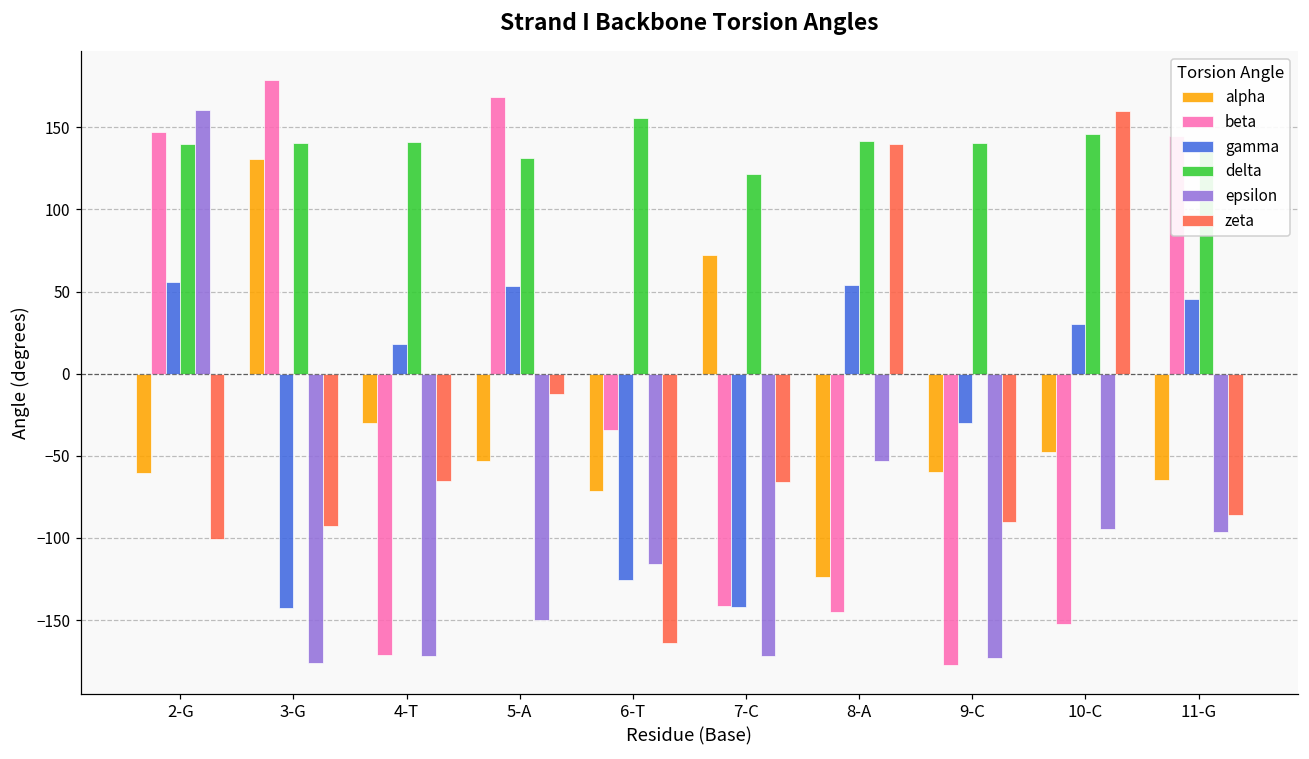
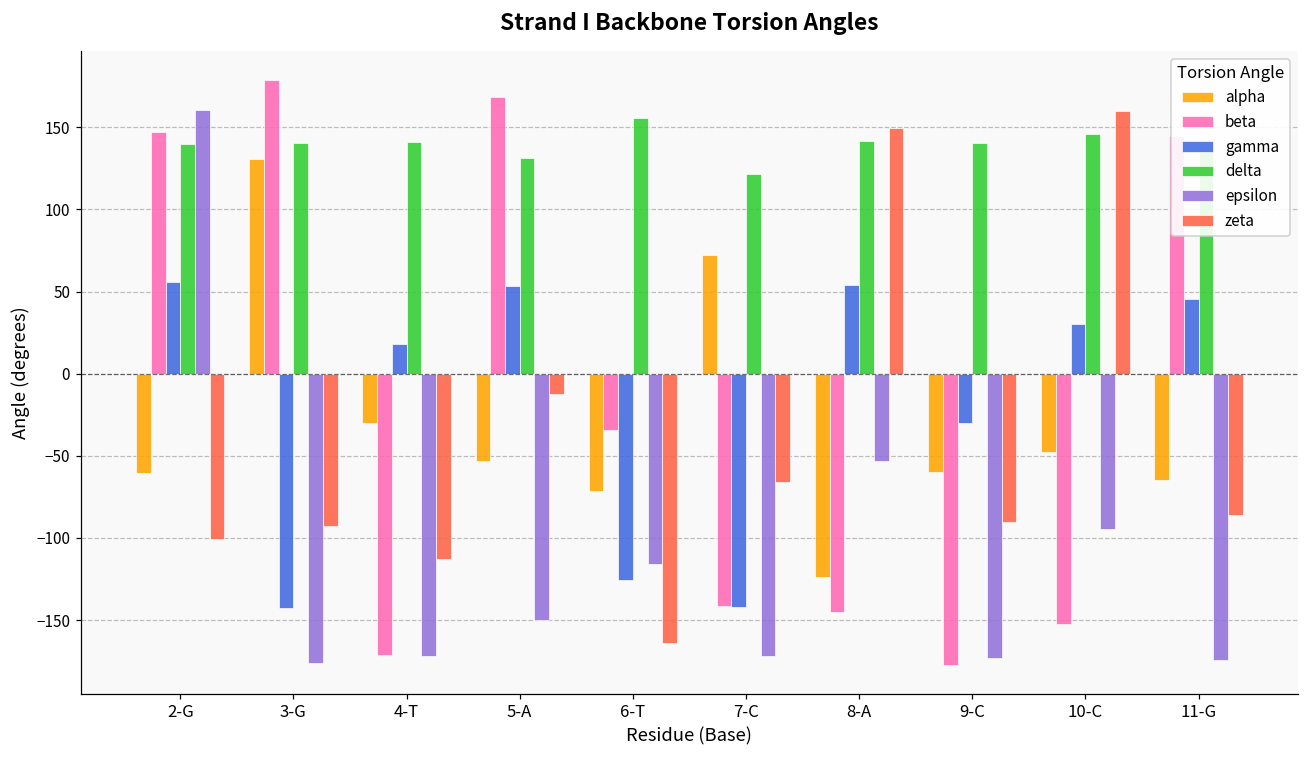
zeta, 4-T: -65 -> -113
zeta, 8-A: 140 -> 150
epsilon, 11-G: -96 -> -174
